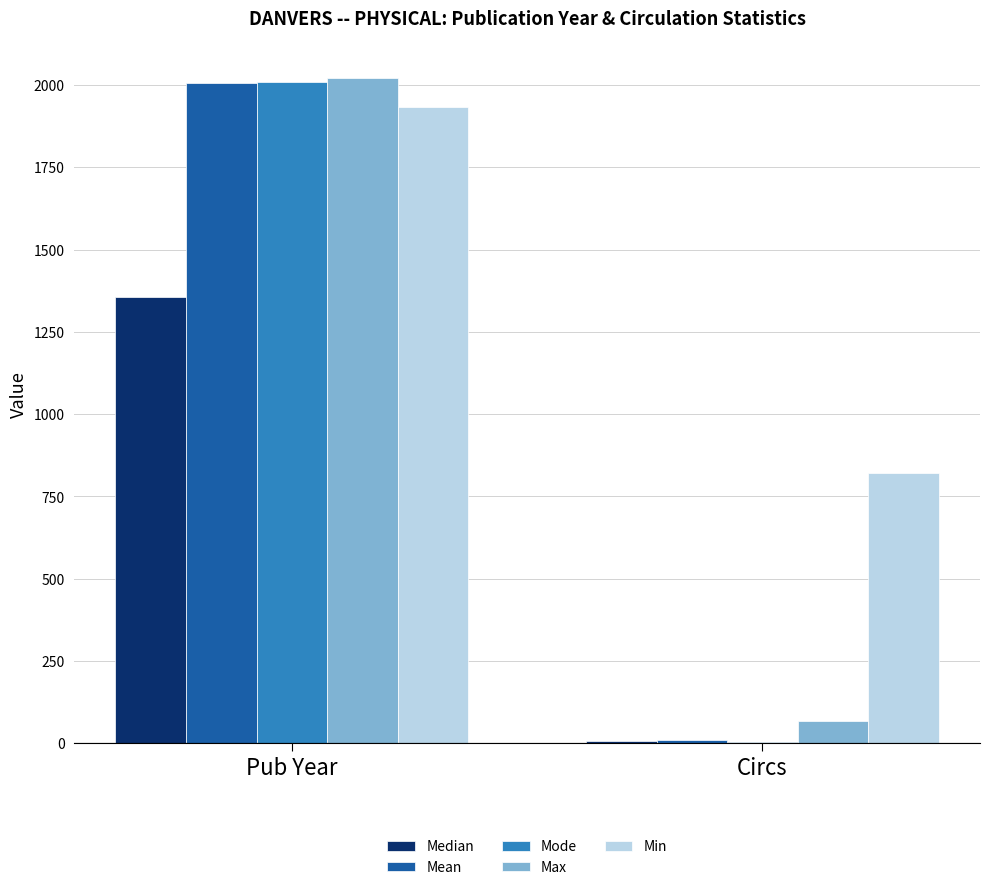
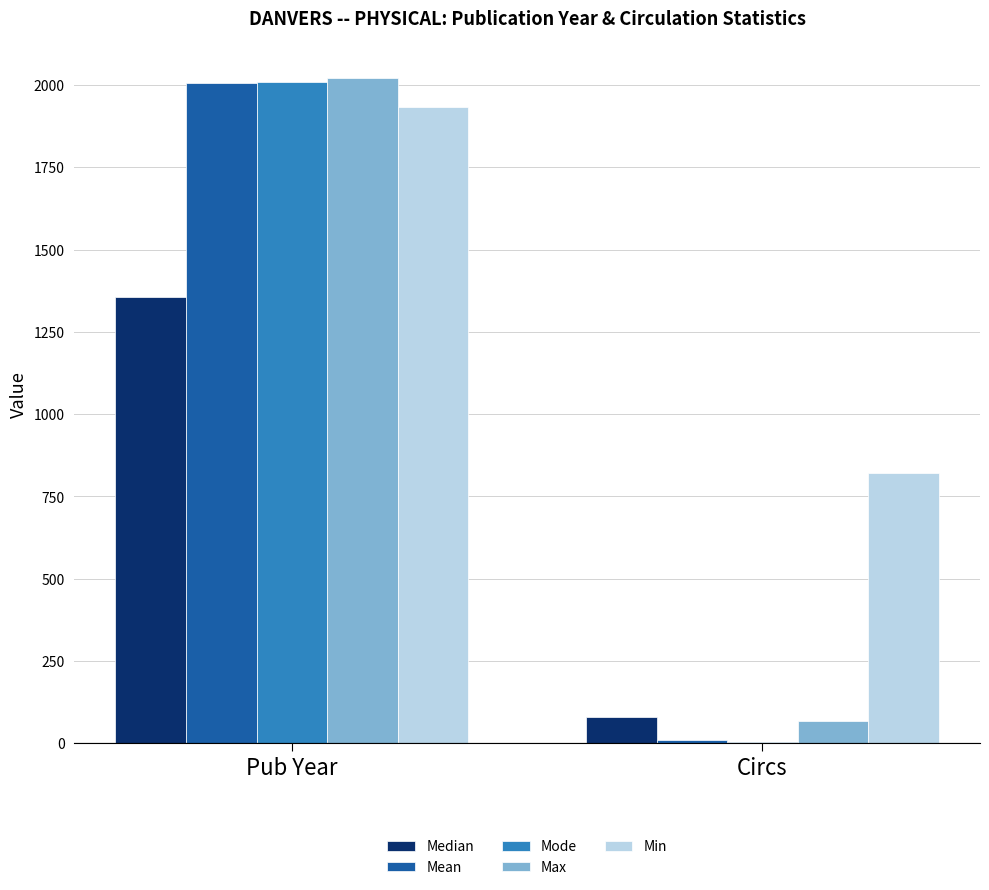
Median, Circs: 10 -> 80
